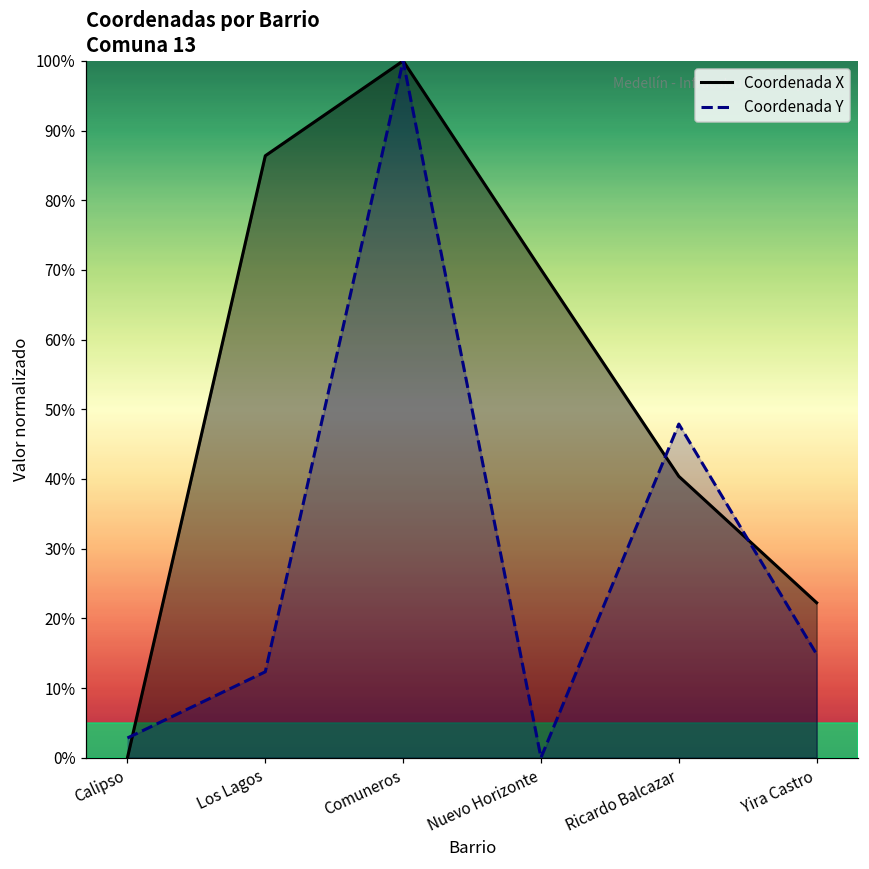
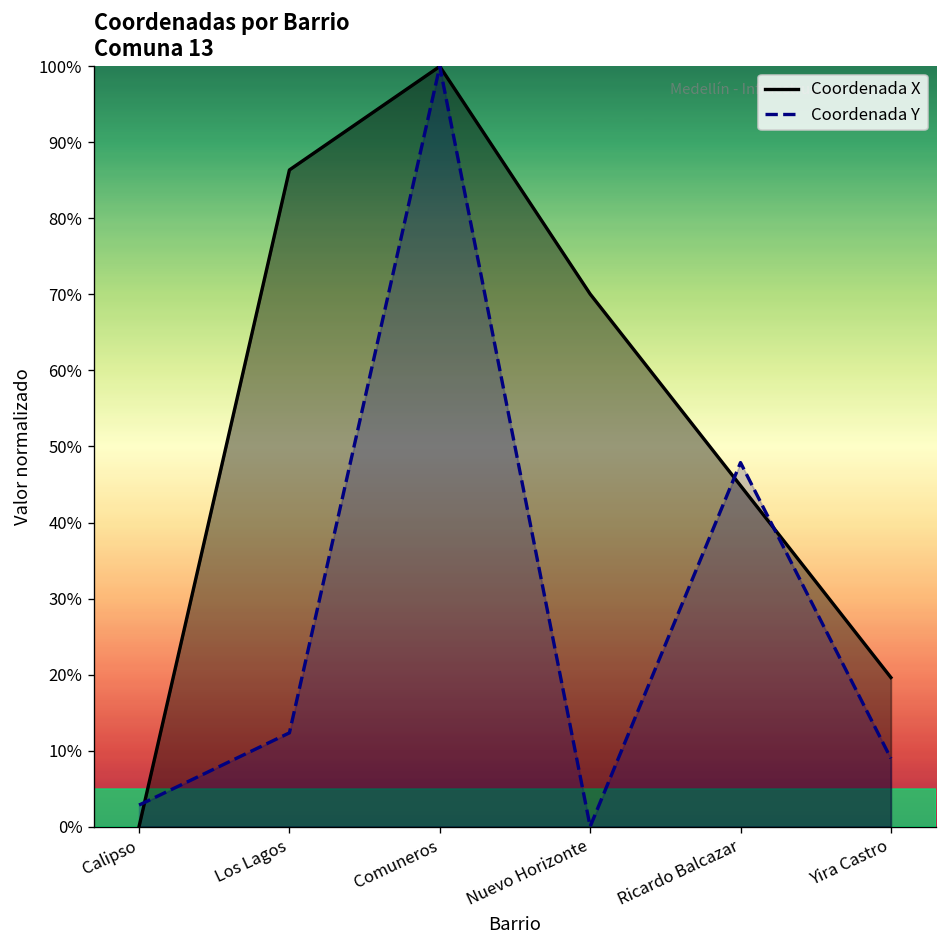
Coordenada X, Ricardo Balcazar: 40% -> 45%
Coordenada X, Yira Castro: 22% -> 20%
Coordenada Y, Yira Castro: 15% -> 9%
